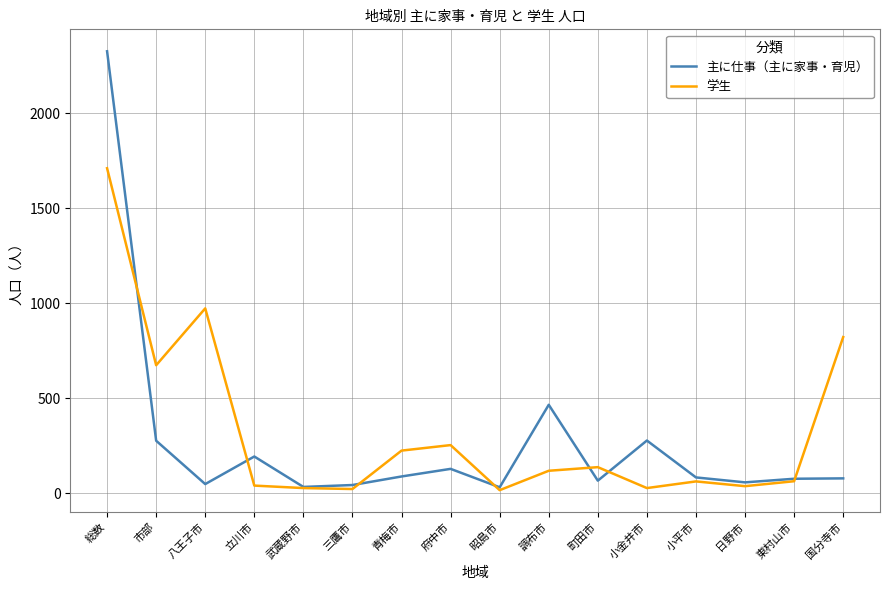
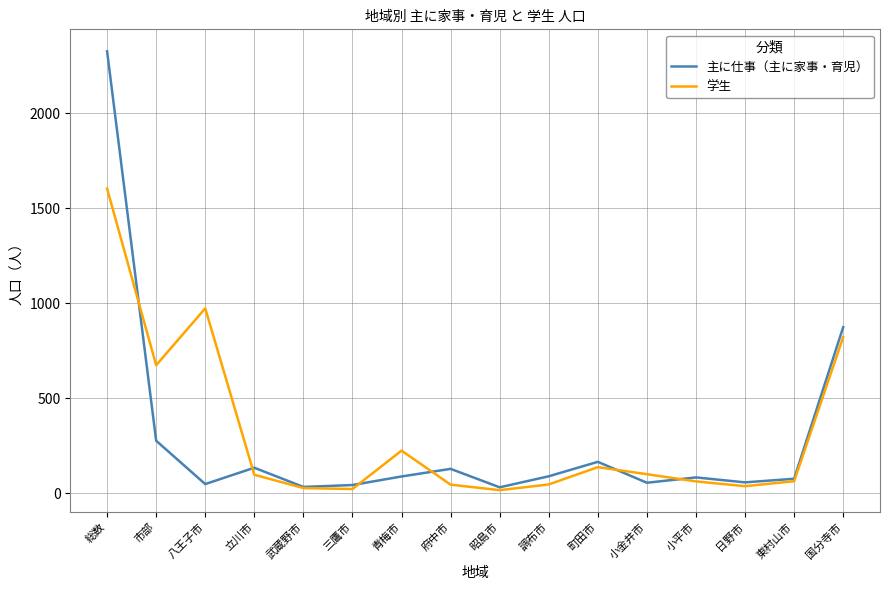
学生, 総数: 1710 -> 1600
主に仕事（主に家事・育児）, 立川市: 190 -> 140
学生, 立川市: 40 -> 100
学生, 府中市: 250 -> 50
主に仕事（主に家事・育児）, 調布市: 470 -> 90
学生, 調布市: 120 -> 50
主に仕事（主に家事・育児）, 町田市: 70 -> 170
主に仕事（主に家事・育児）, 小金井市: 280 -> 60
学生, 小金井市: 30 -> 100
主に仕事（主に家事・育児）, 国分寺市: 80 -> 870
